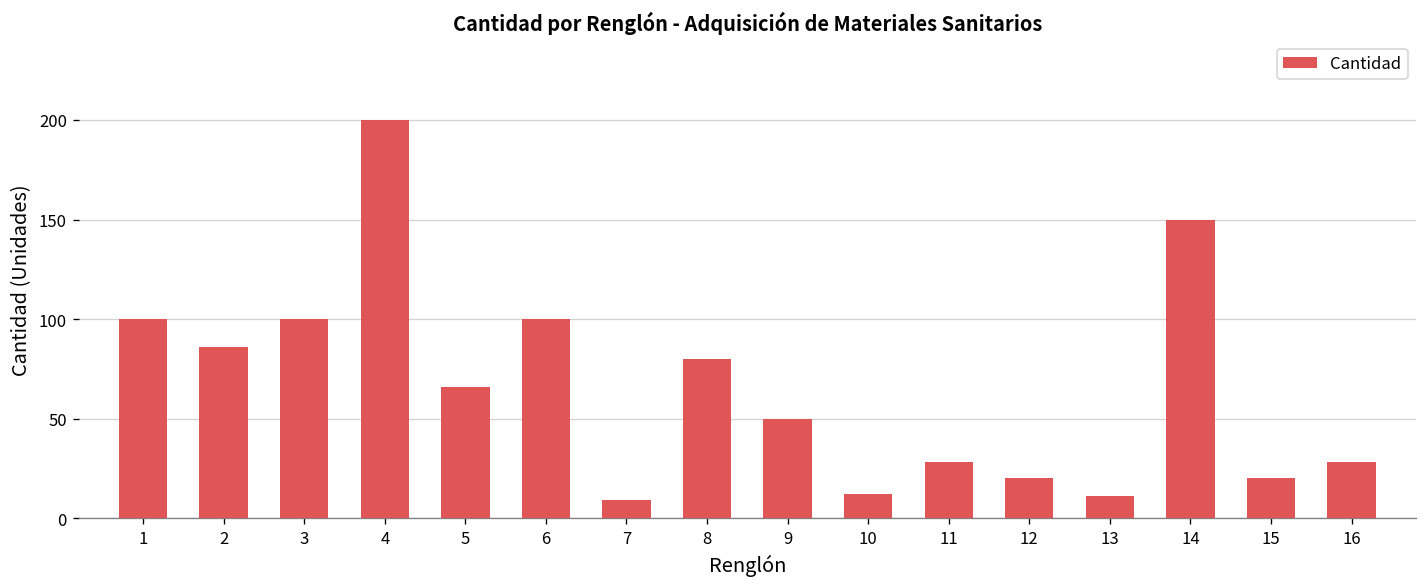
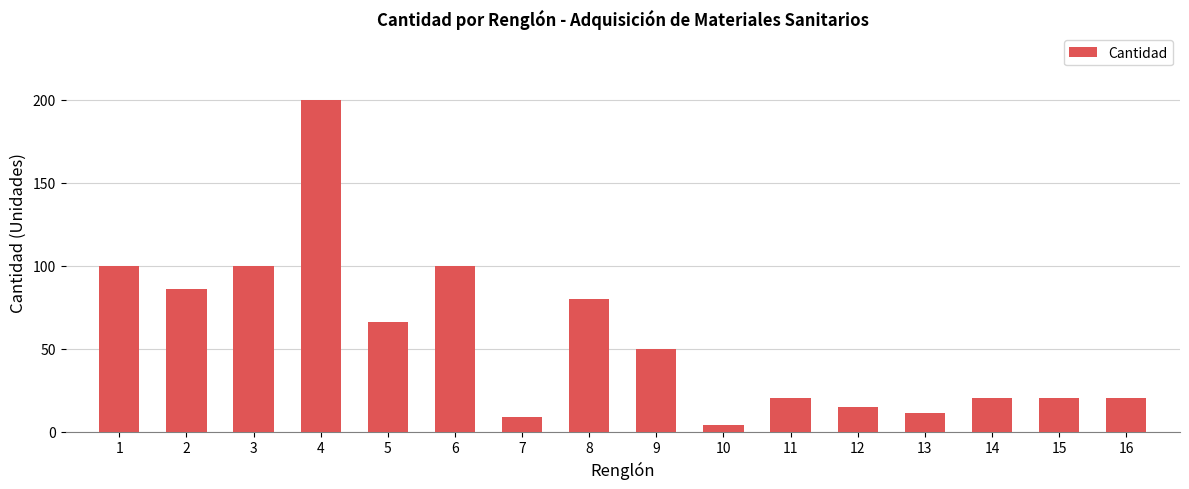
10: 12 -> 4
11: 28 -> 20
12: 20 -> 15
14: 150 -> 20
16: 28 -> 20
